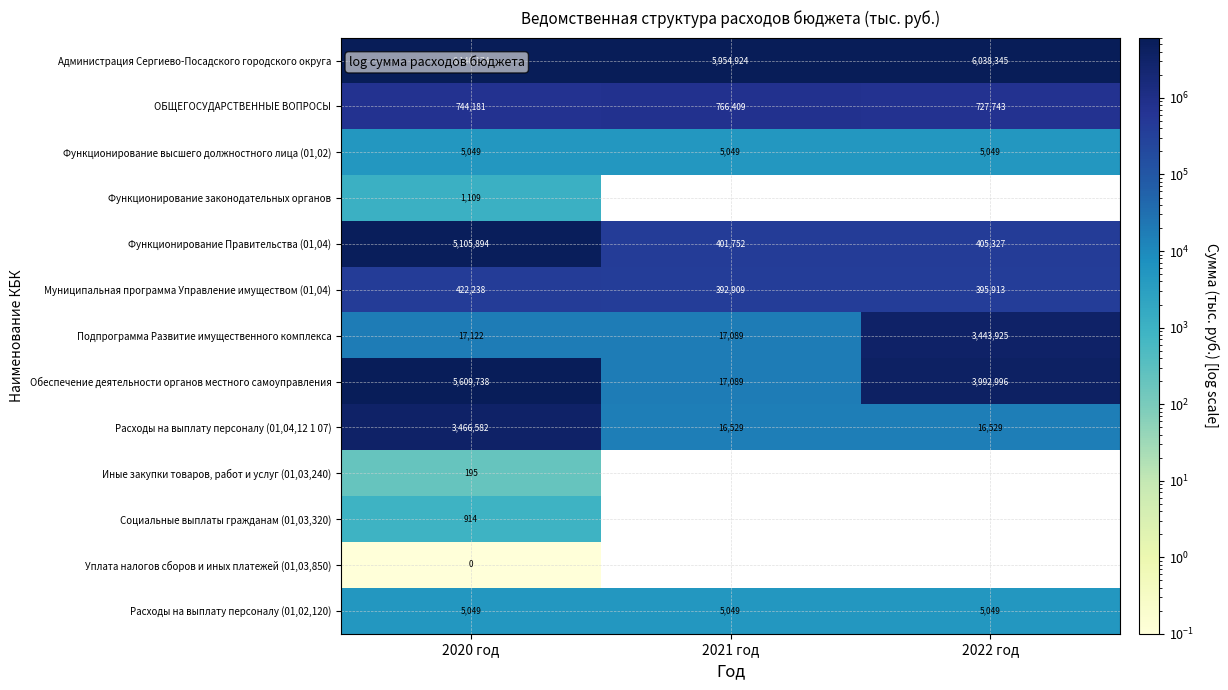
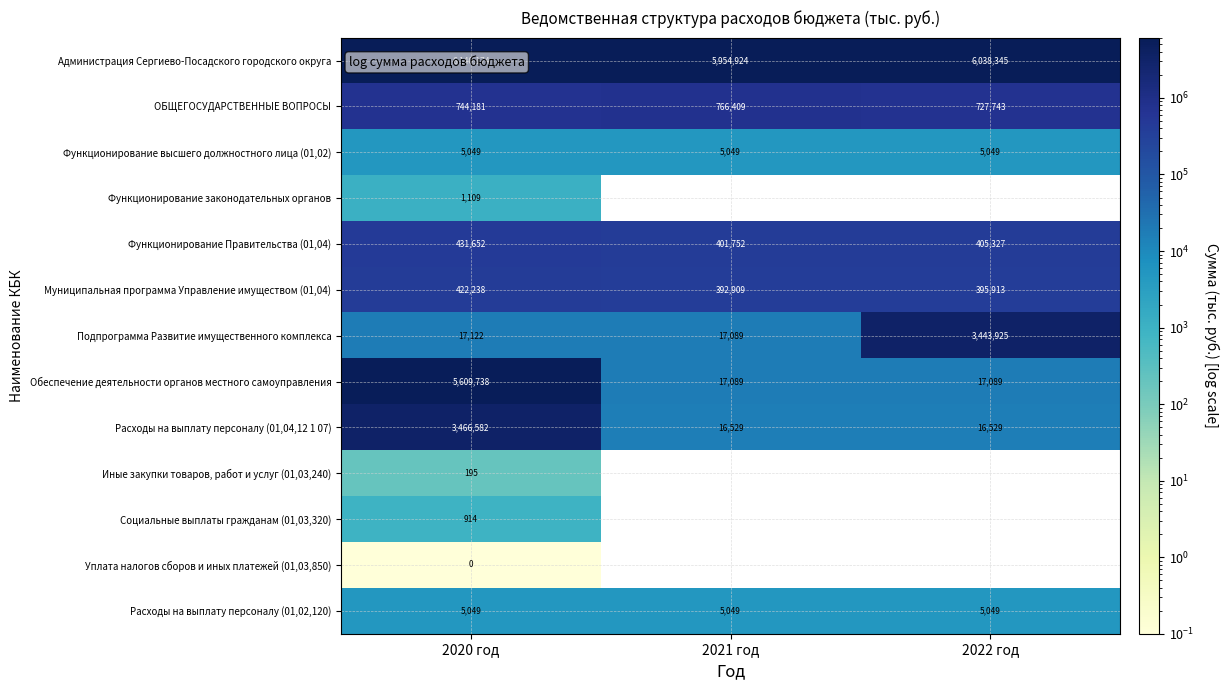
Функционирование Правительства (01,04), 2020 год: 5,105,894 -> 431,652
Обеспечение деятельности органов местного самоуправления, 2022 год: 3,992,996 -> 17,089
